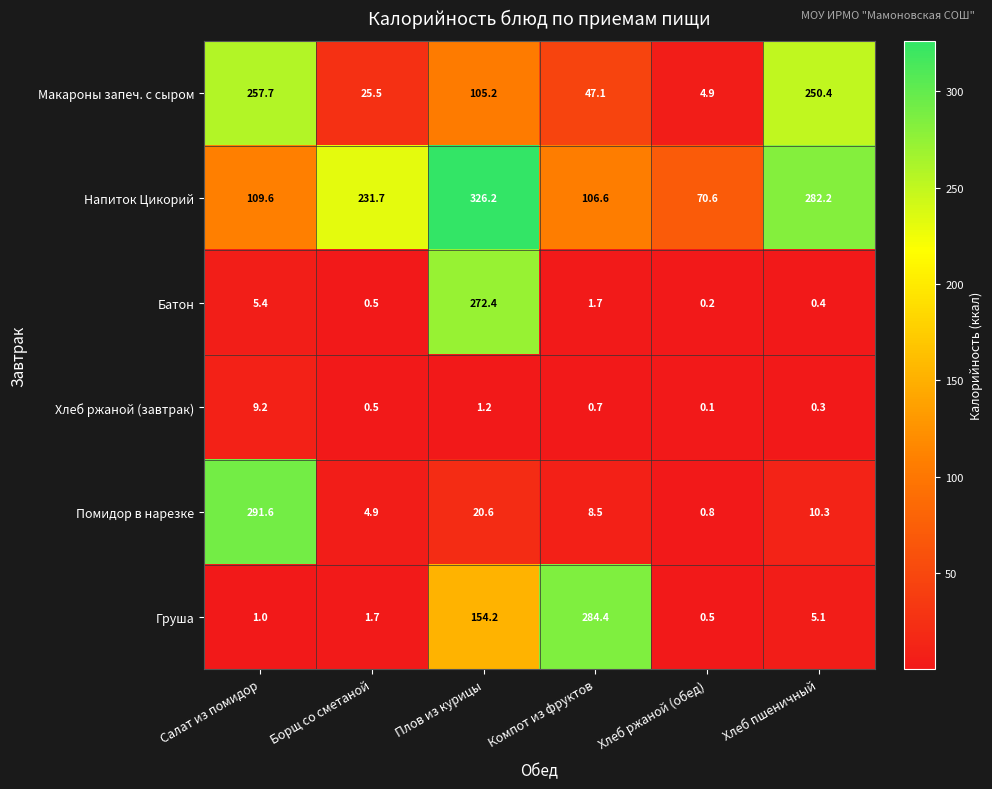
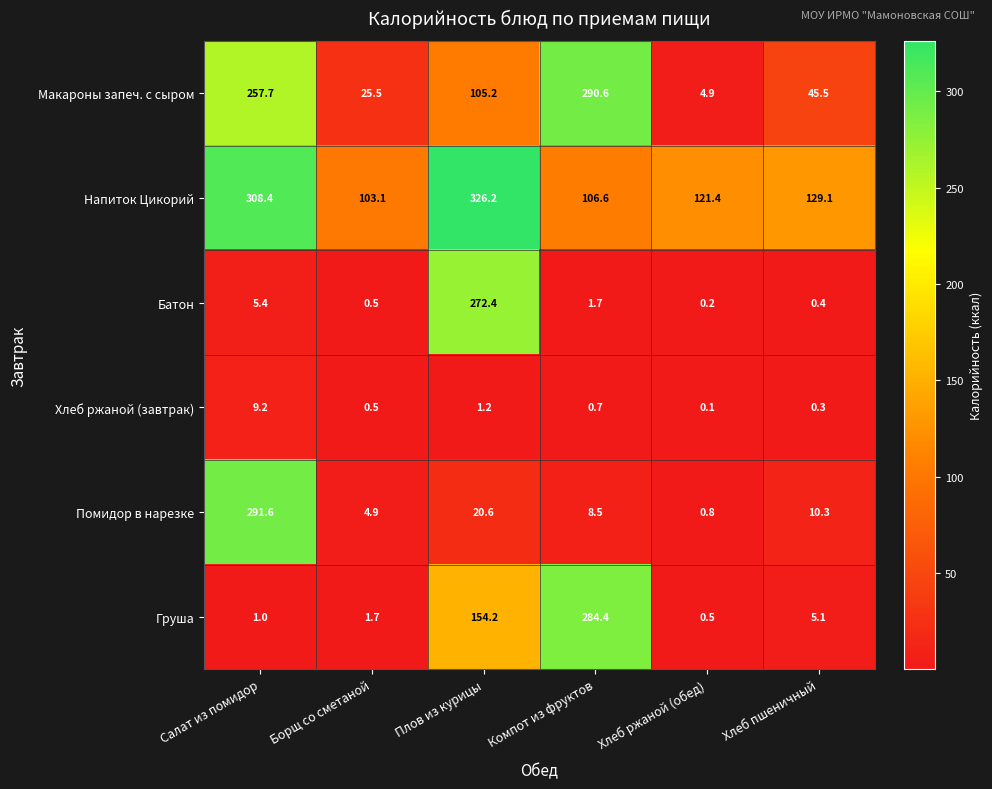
Макароны запеч. с сыром, Компот из фруктов: 47.1 -> 290.6
Макароны запеч. с сыром, Хлеб пшеничный: 250.4 -> 45.5
Напиток Цикорий, Салат из помидор: 109.6 -> 308.4
Напиток Цикорий, Борщ со сметаной: 231.7 -> 103.1
Напиток Цикорий, Хлеб ржаной (обед): 70.6 -> 121.4
Напиток Цикорий, Хлеб пшеничный: 282.2 -> 129.1
